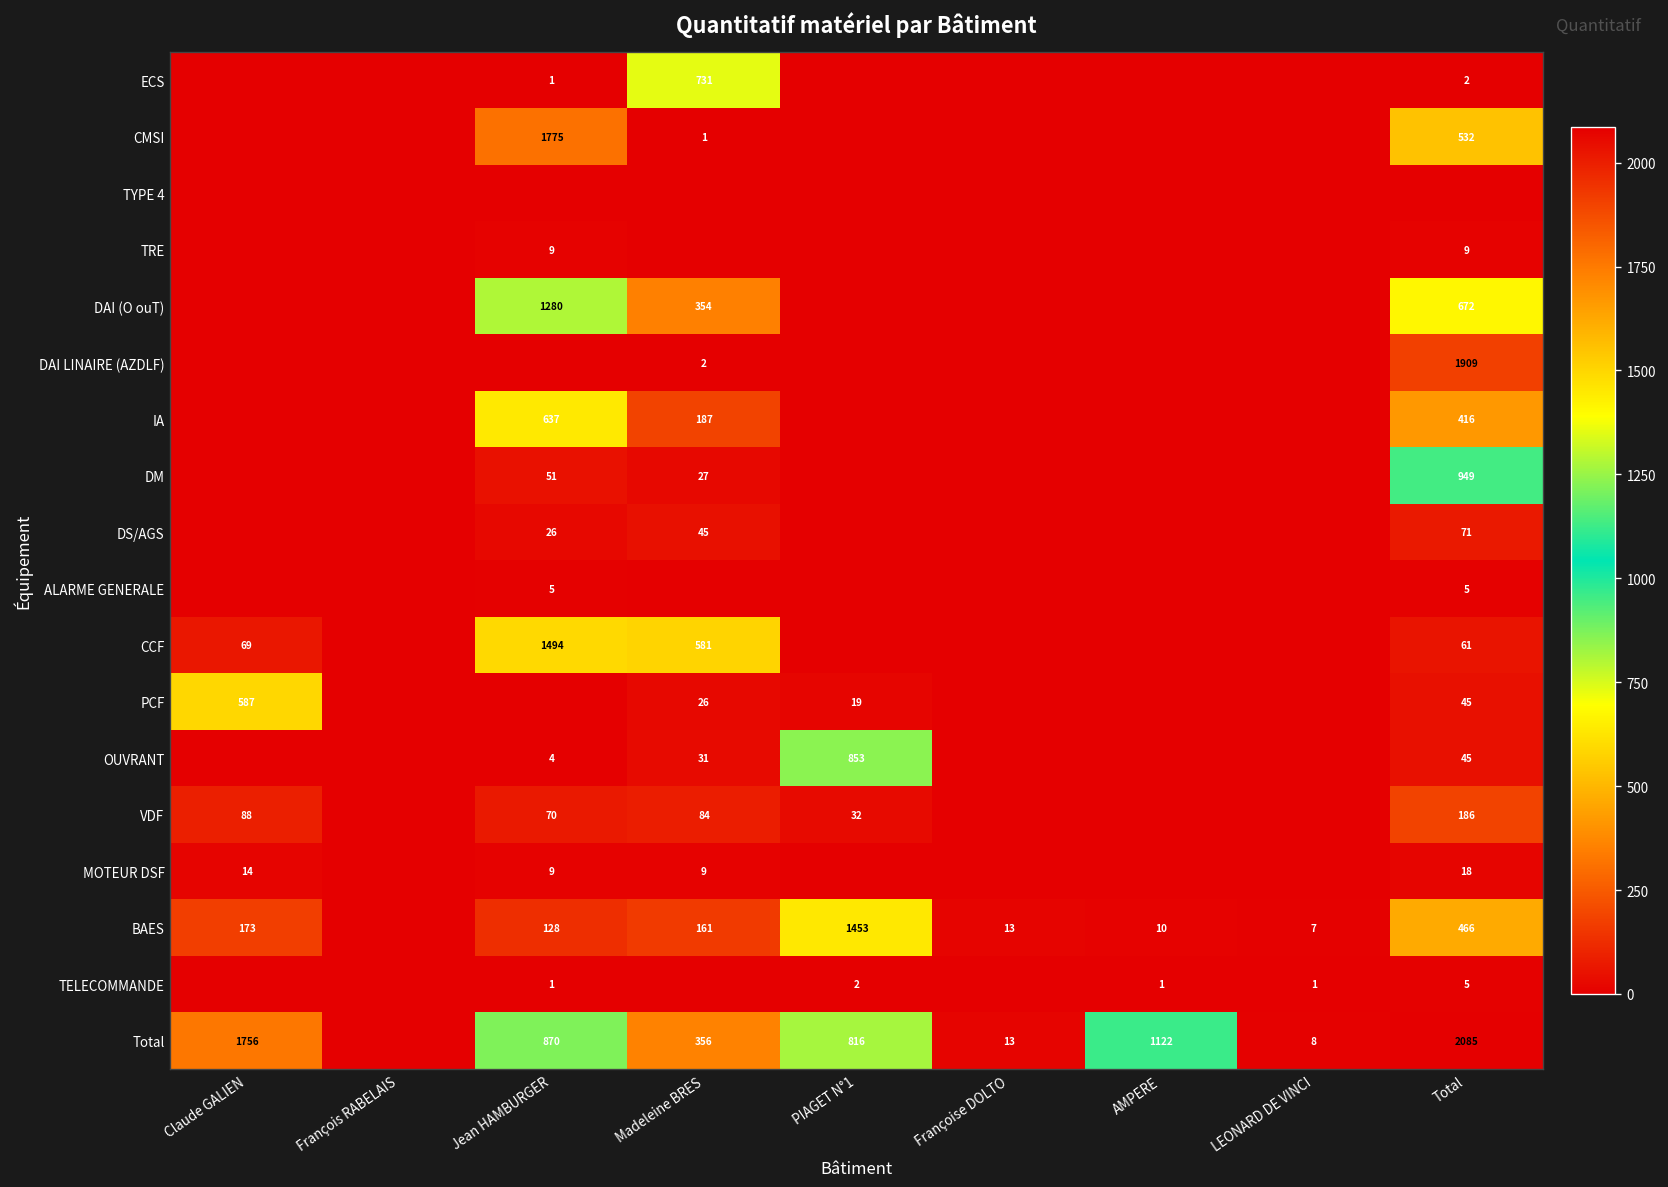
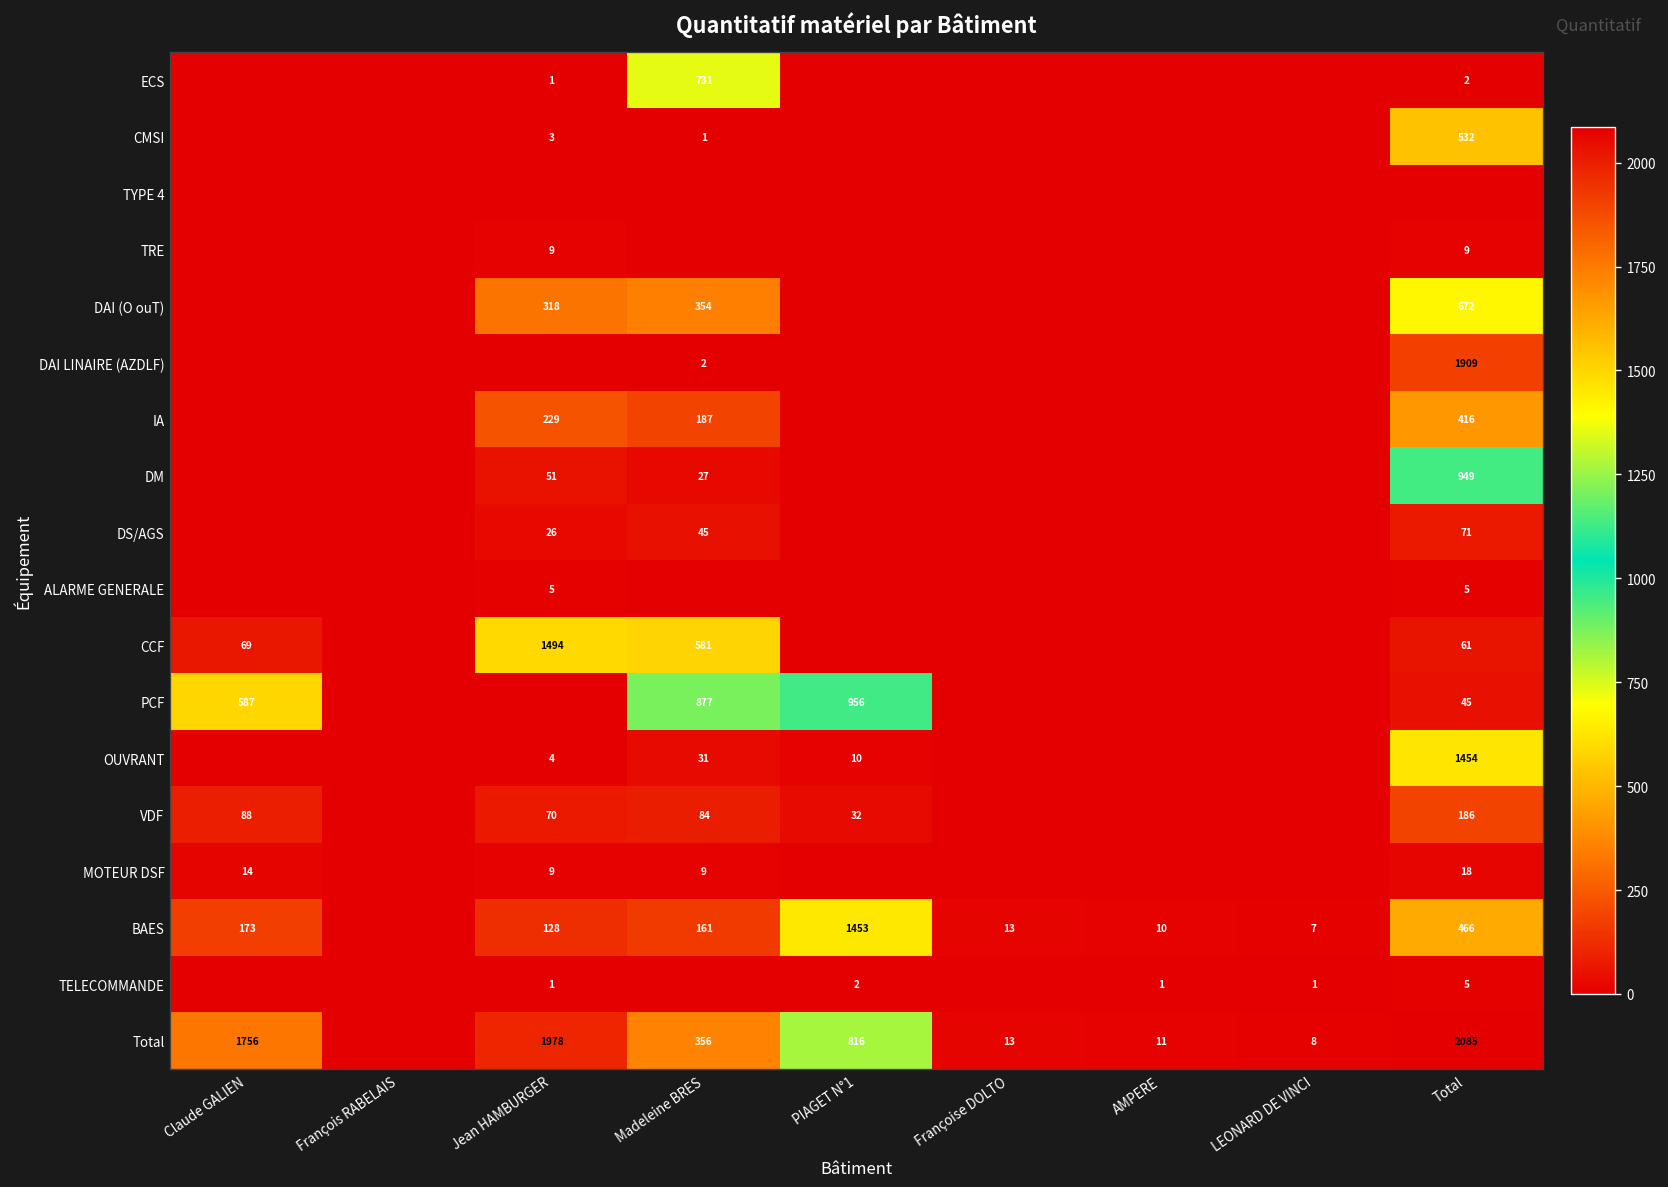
CMSI, Jean HAMBURGER: 1775 -> 3
DAI (O ouT), Jean HAMBURGER: 1280 -> 318
IA, Jean HAMBURGER: 637 -> 229
PCF, Madeleine BRES: 26 -> 877
PCF, PIAGET N°1: 19 -> 956
OUVRANT, PIAGET N°1: 853 -> 10
OUVRANT, Total: 45 -> 1454
Total, Jean HAMBURGER: 870 -> 1978
Total, AMPERE: 1122 -> 11
